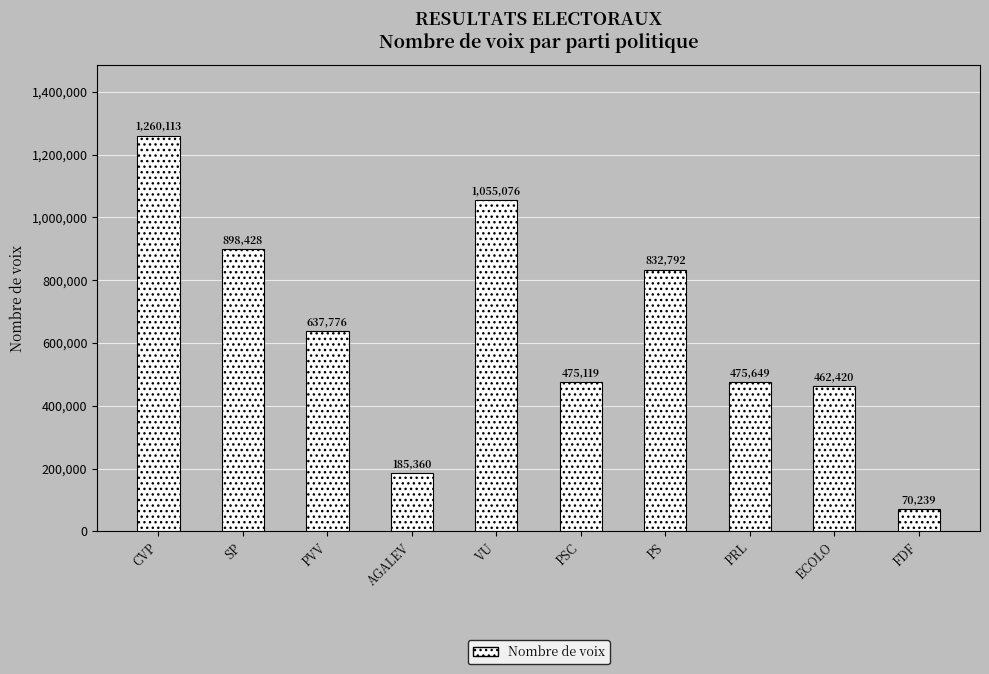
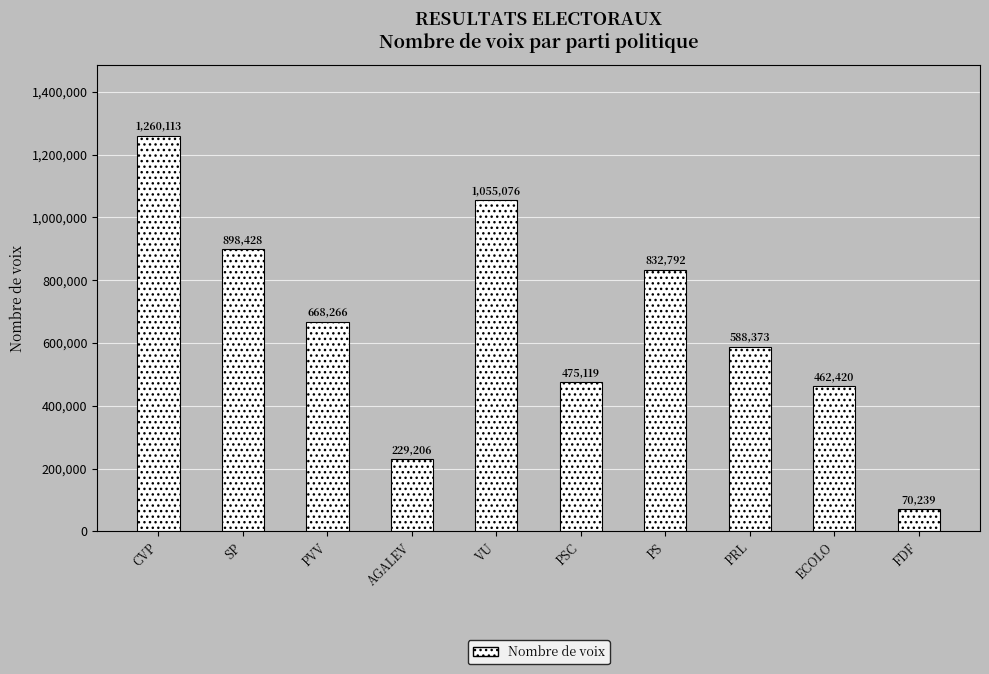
PVV: 637,776 -> 668,266
AGALEV: 185,360 -> 229,206
PRL: 475,649 -> 588,373
